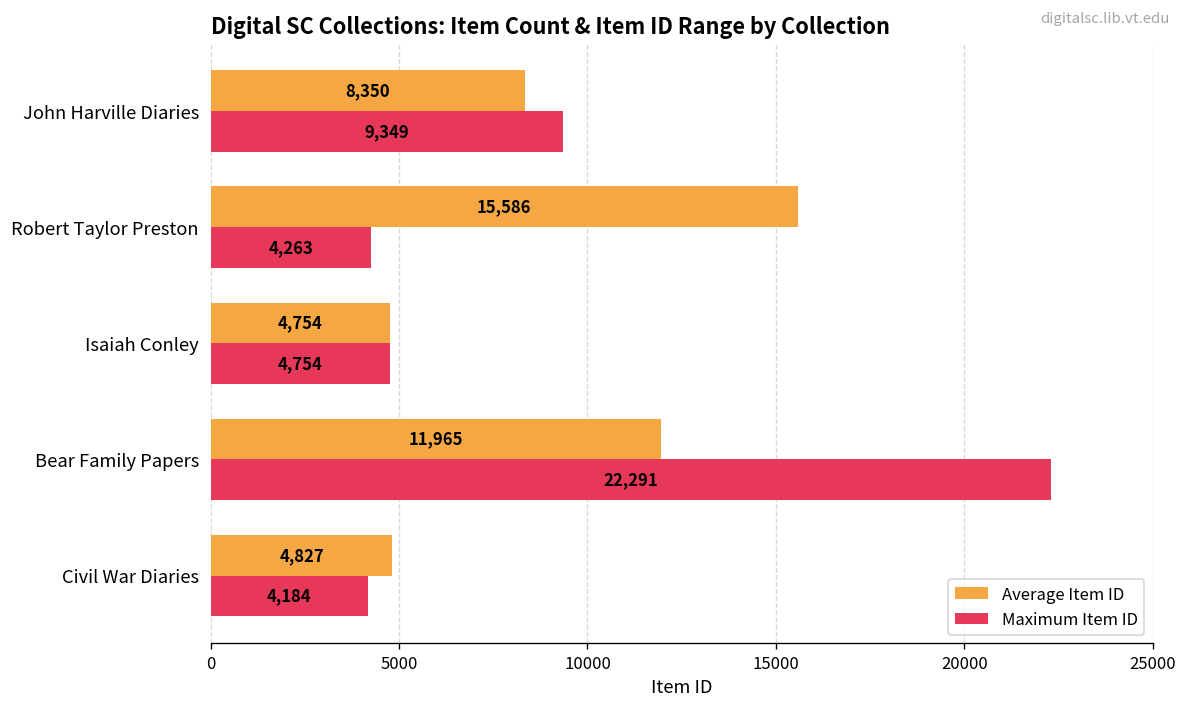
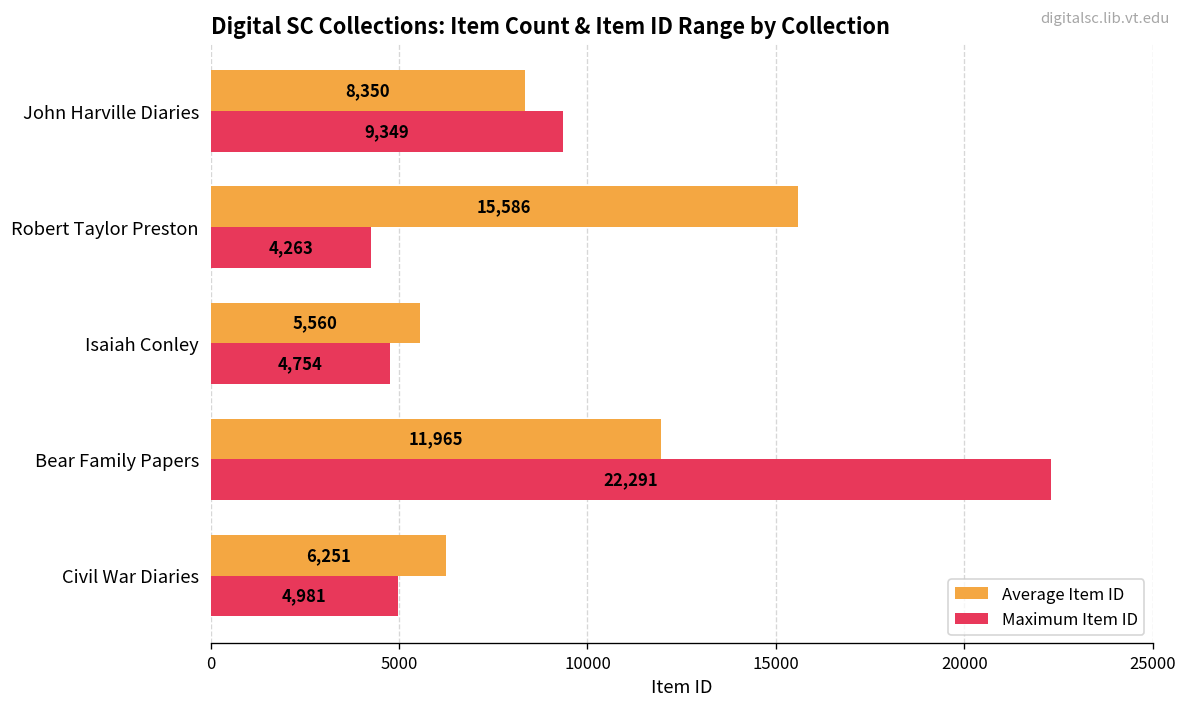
Average Item ID, Isaiah Conley: 4,754 -> 5,560
Average Item ID, Civil War Diaries: 4,827 -> 6,251
Maximum Item ID, Civil War Diaries: 4,184 -> 4,981
